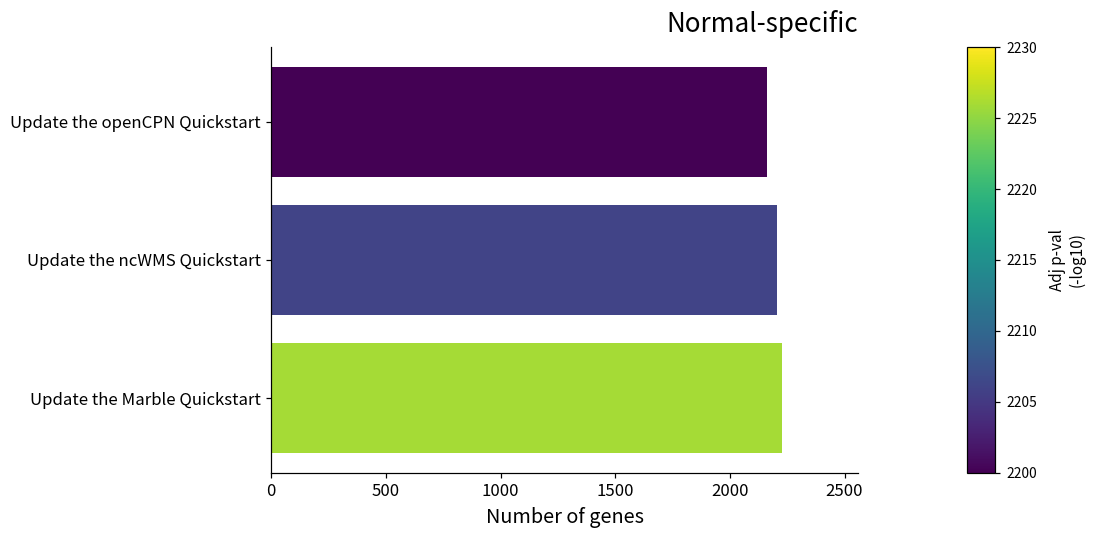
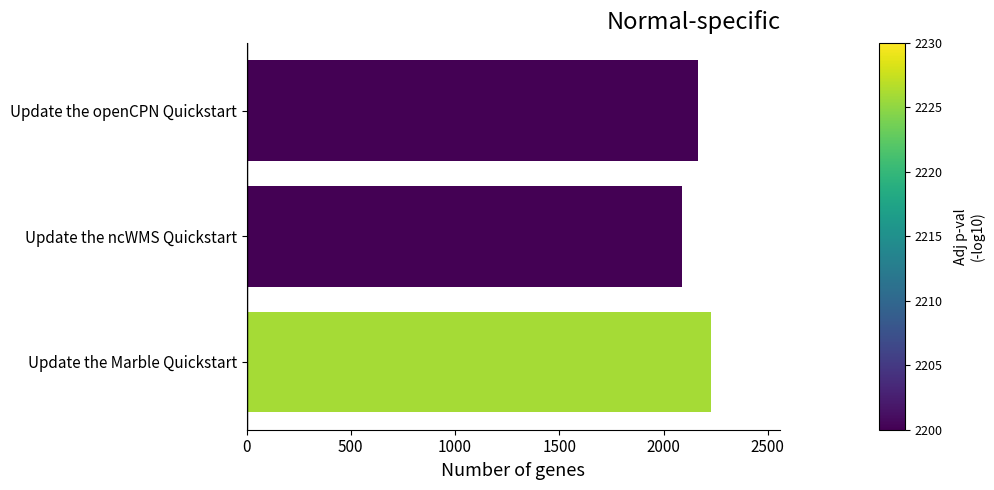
Update the ncWMS Quickstart: 2210 -> 2090
